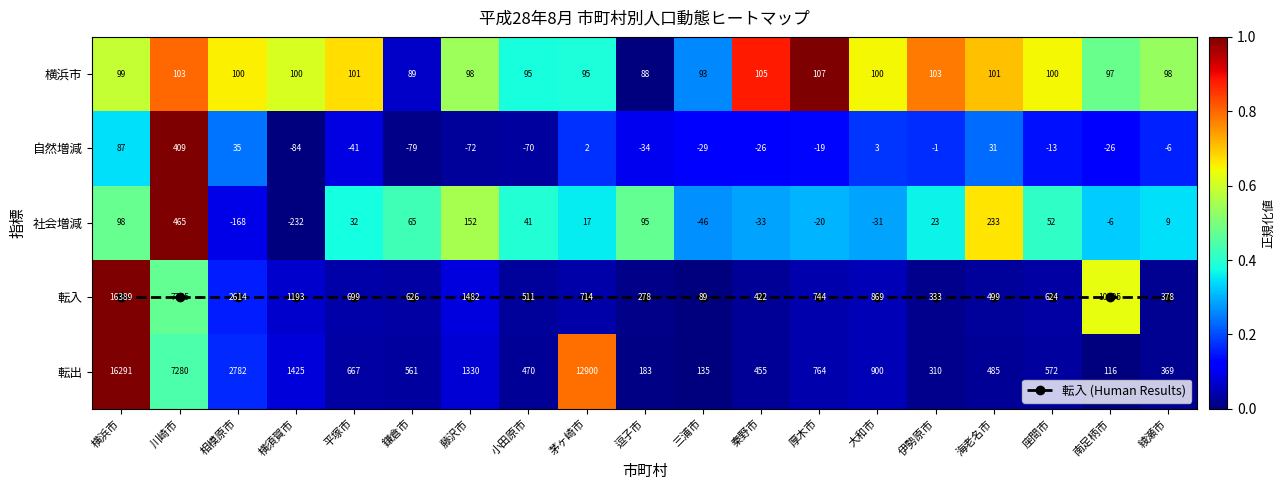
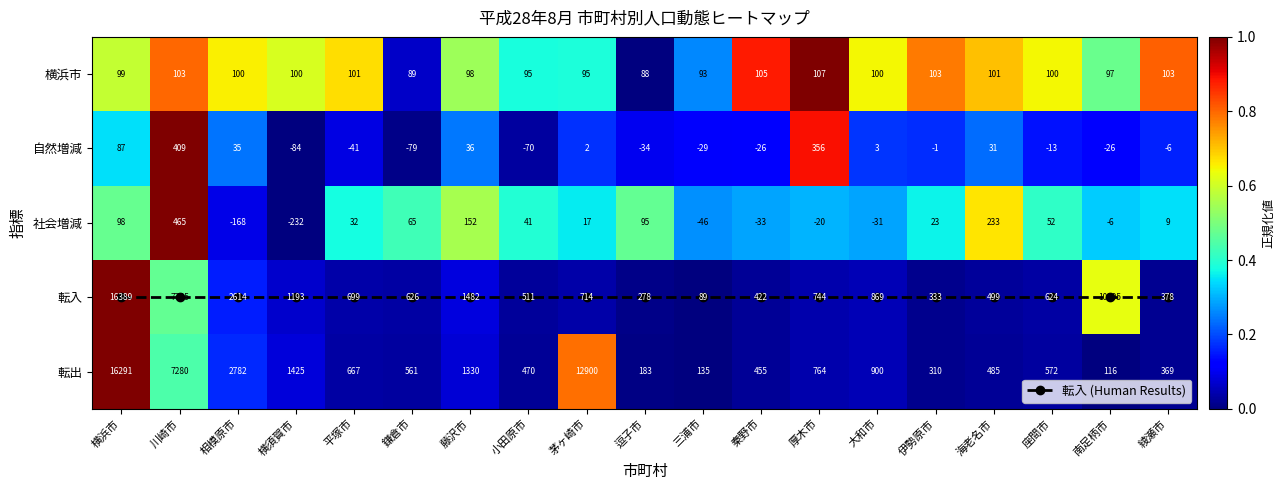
横浜市, 綾瀬市: 98 -> 103
自然増減, 藤沢市: -72 -> 36
自然増減, 厚木市: -19 -> 356
